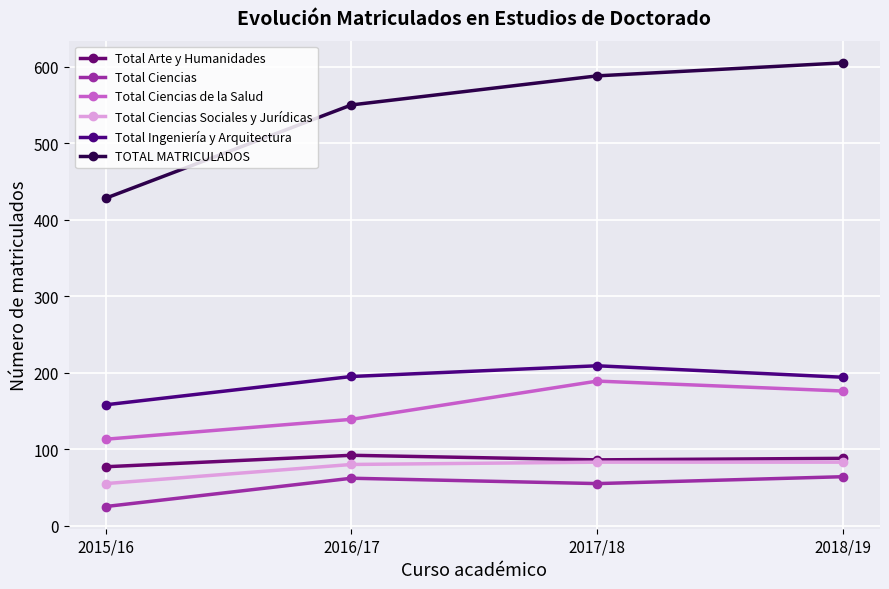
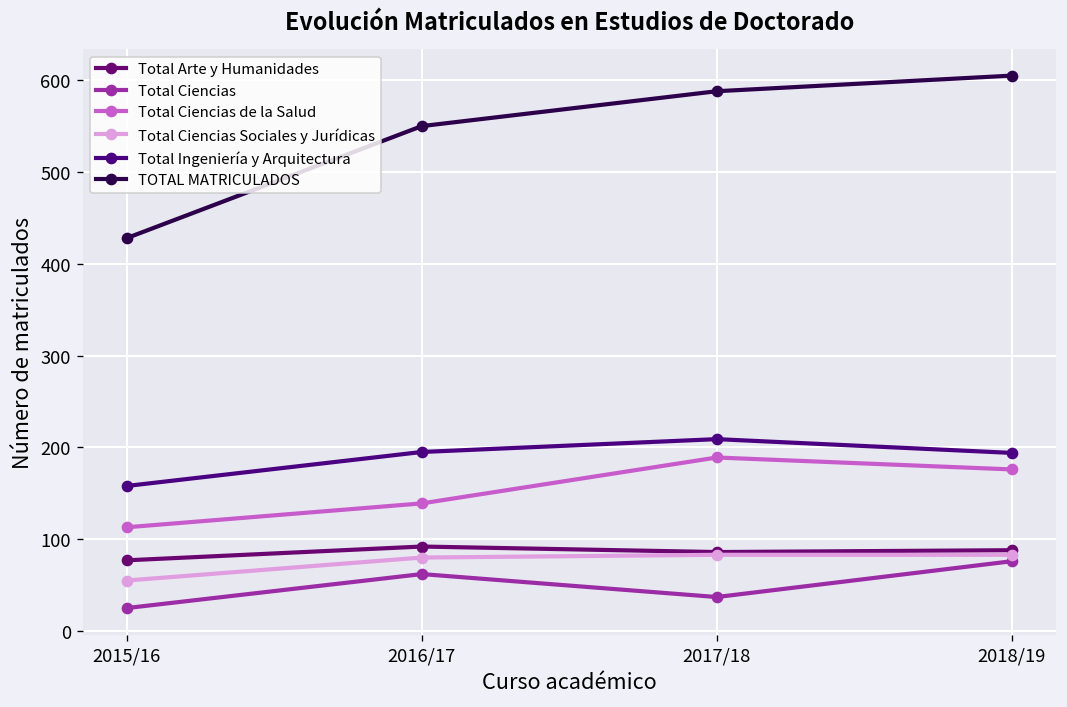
Total Ciencias, 2017/18: 60 -> 40
Total Ciencias, 2018/19: 60 -> 80
